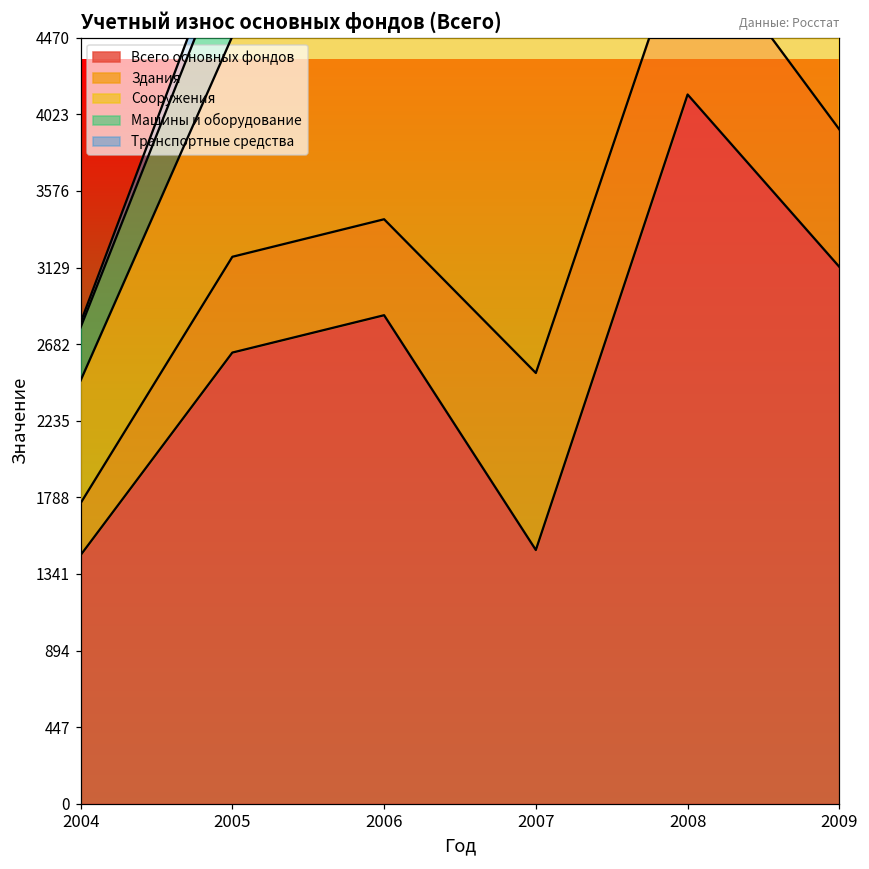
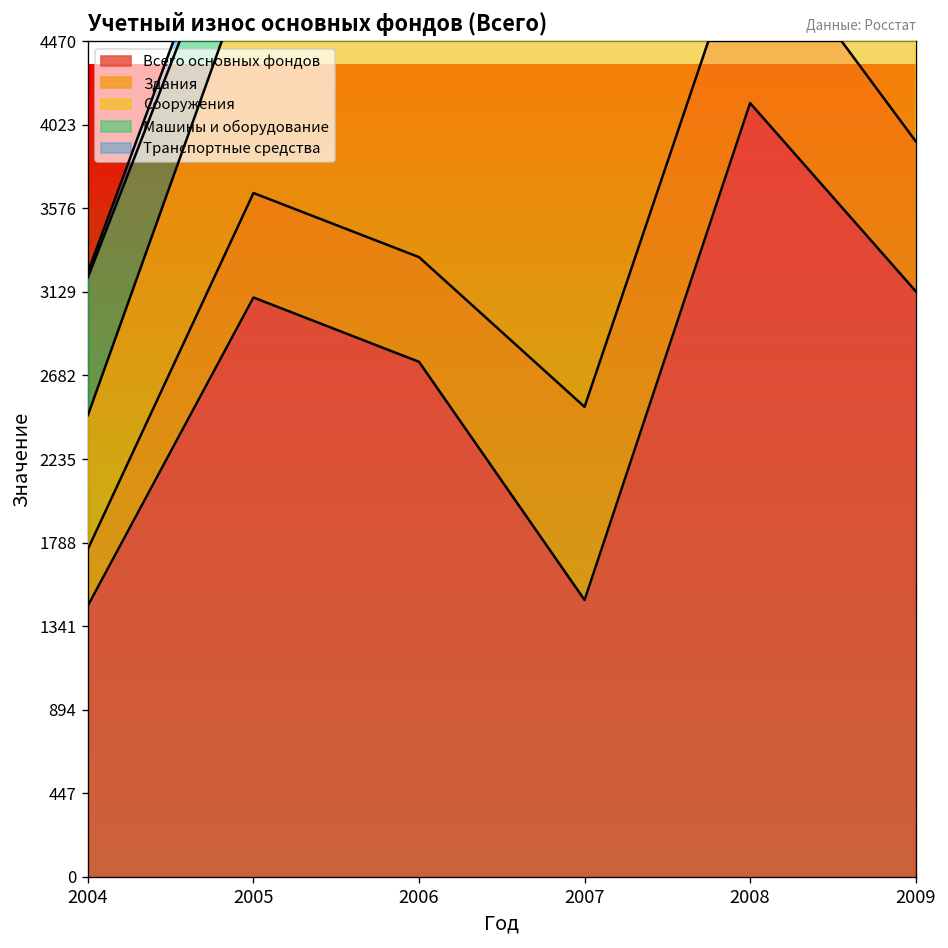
Машины и оборудование, 2004: 310 -> 740
Всего основных фондов, 2005: 2630 -> 3100
Всего основных фондов, 2006: 2850 -> 2760
